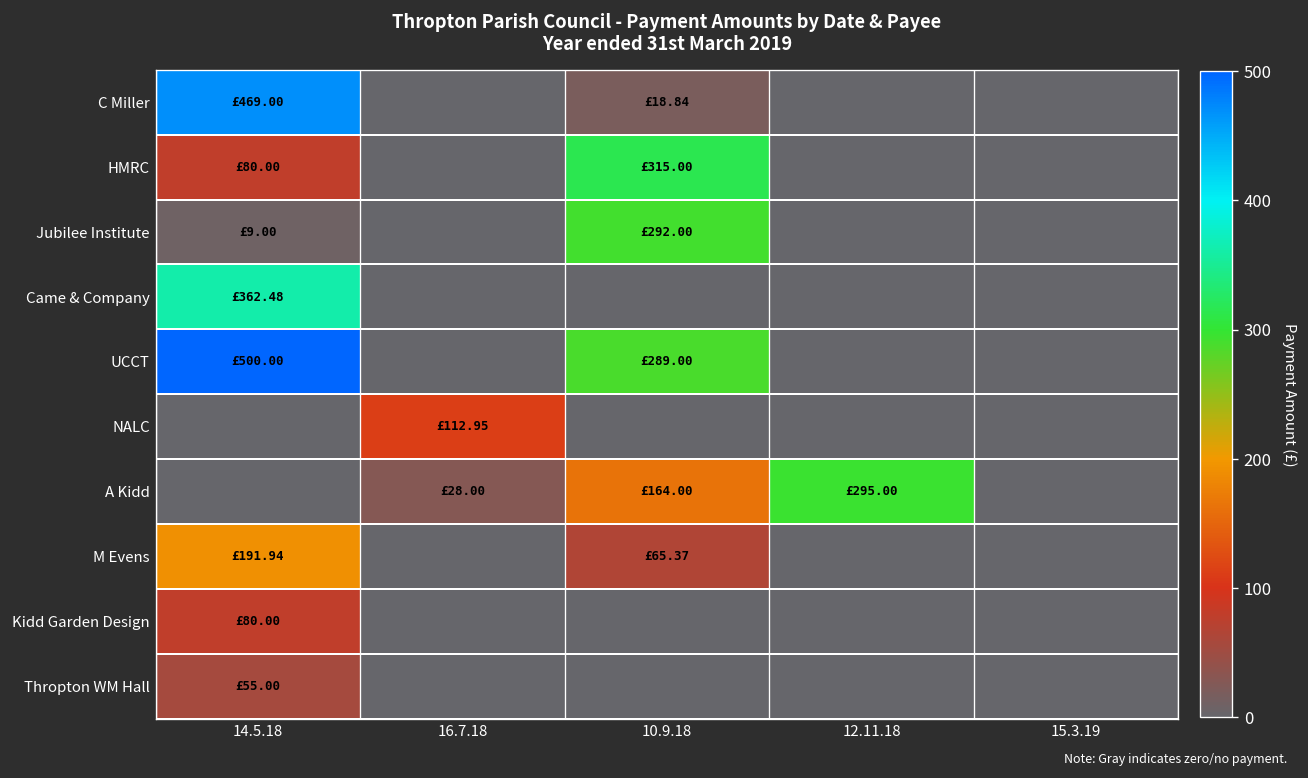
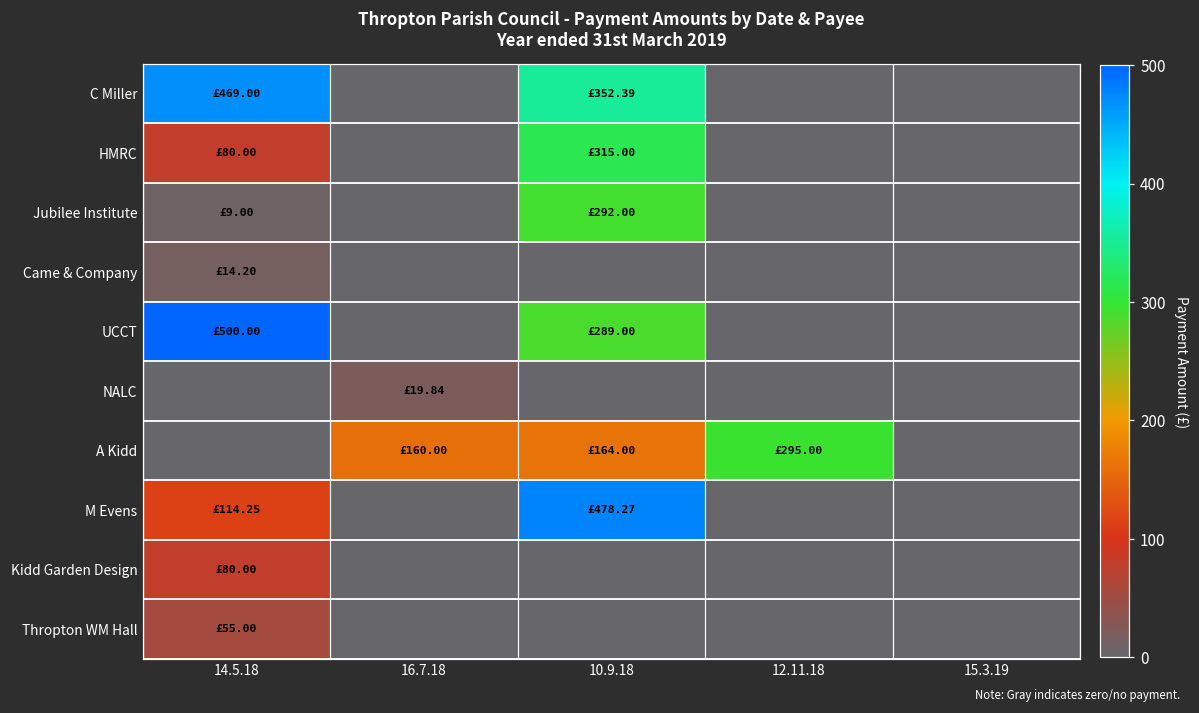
C Miller, 10.9.18: £18.84 -> £352.39
Came & Company, 14.5.18: £362.48 -> £14.20
NALC, 16.7.18: £112.95 -> £19.84
A Kidd, 16.7.18: £28.00 -> £160.00
M Evens, 14.5.18: £191.94 -> £114.25
M Evens, 10.9.18: £65.37 -> £478.27
